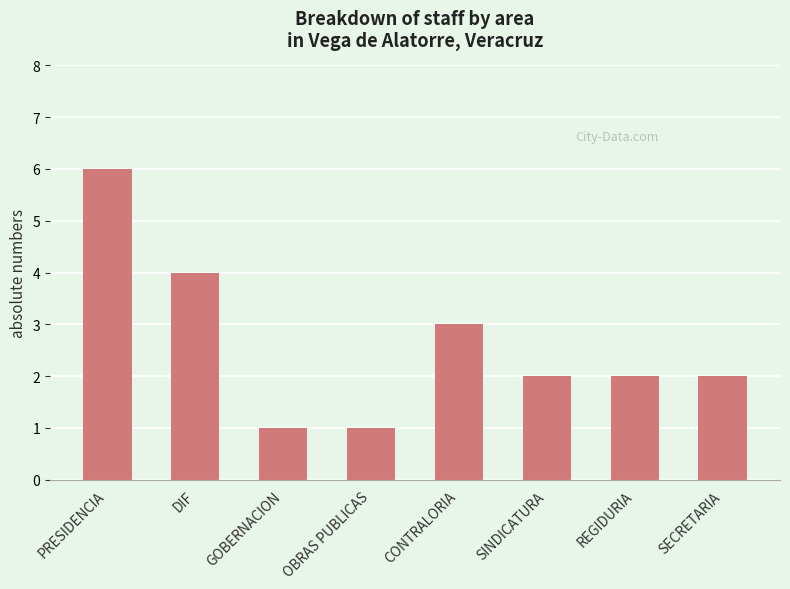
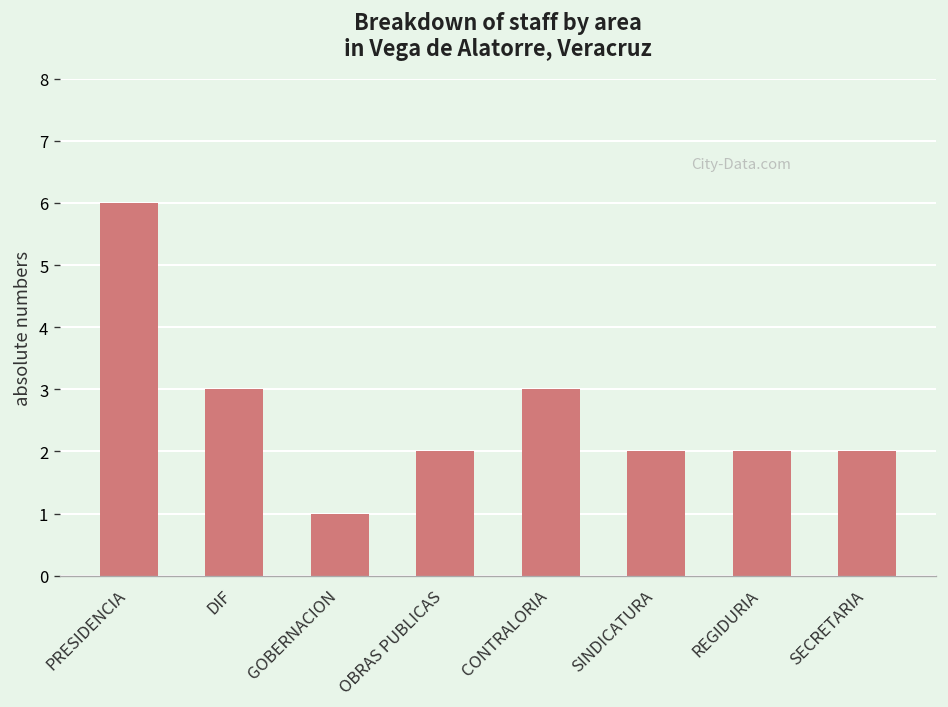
DIF: 4 -> 3
OBRAS PUBLICAS: 1 -> 2
